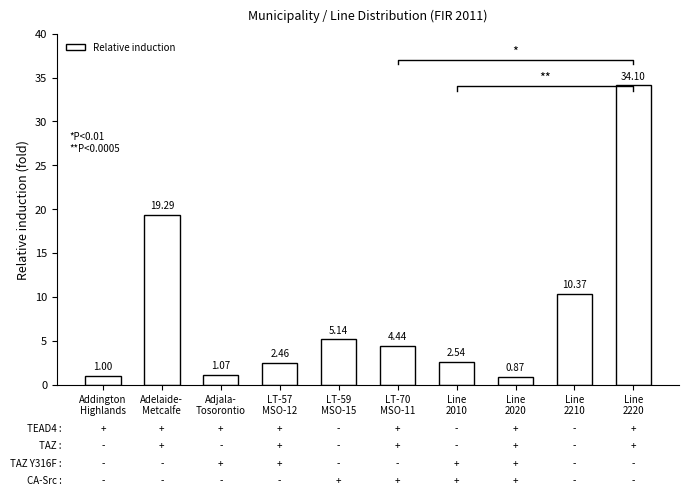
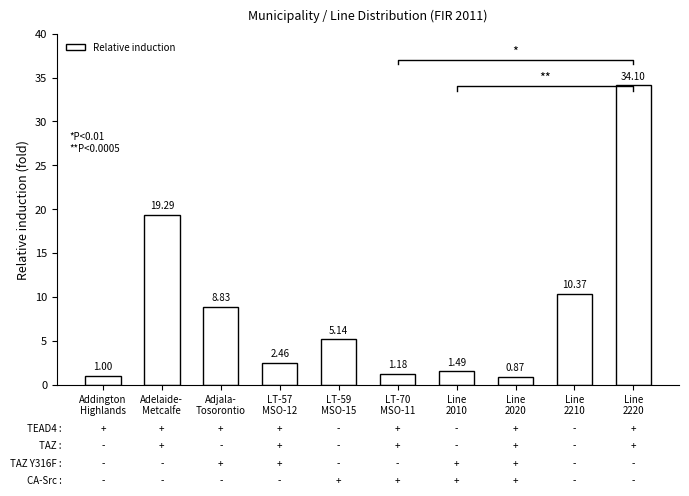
Relative induction, Adjala- Tosorontio: 1.07 -> 8.83
Relative induction, LT-70 MSO-11: 4.44 -> 1.18
Relative induction, Line 2010: 2.54 -> 1.49
